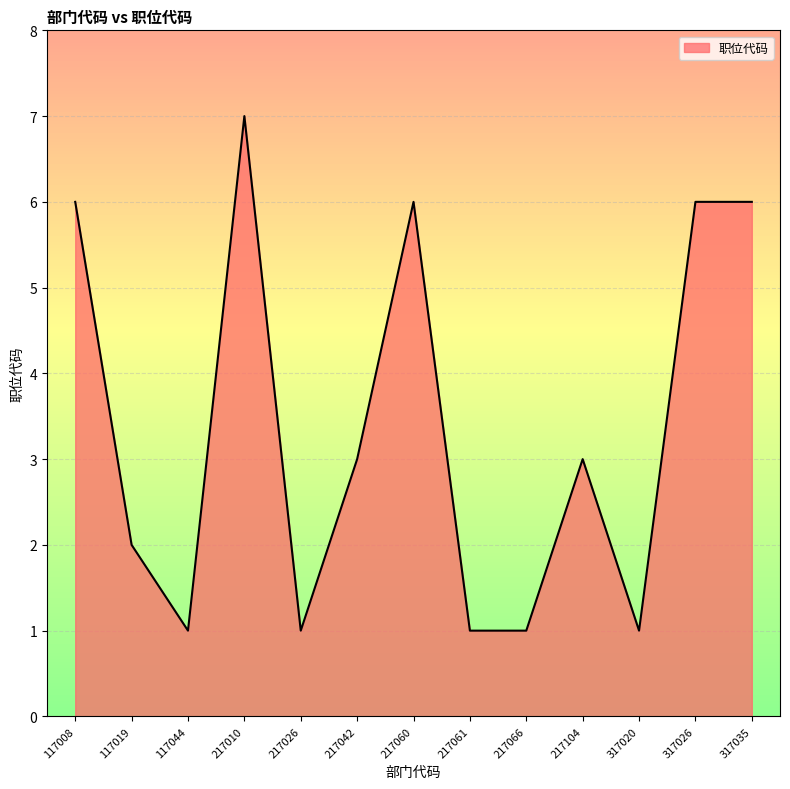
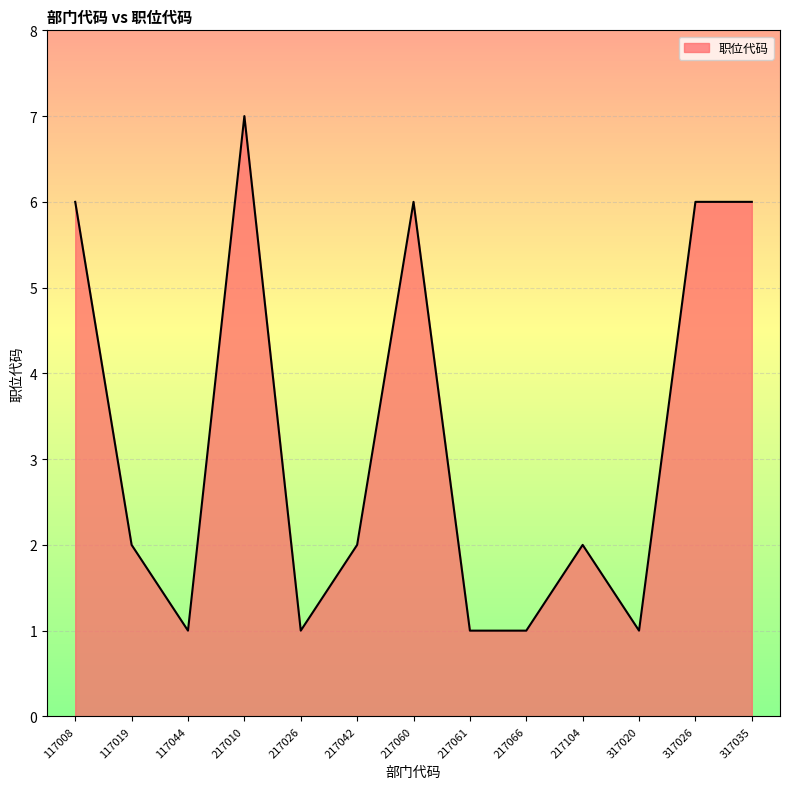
217042: 3 -> 2
217104: 3 -> 2
